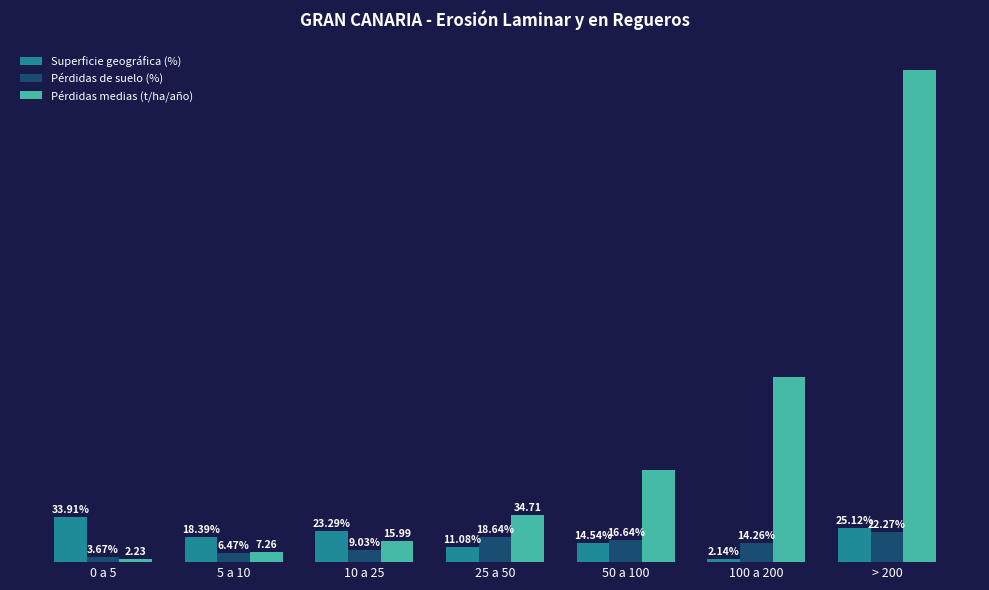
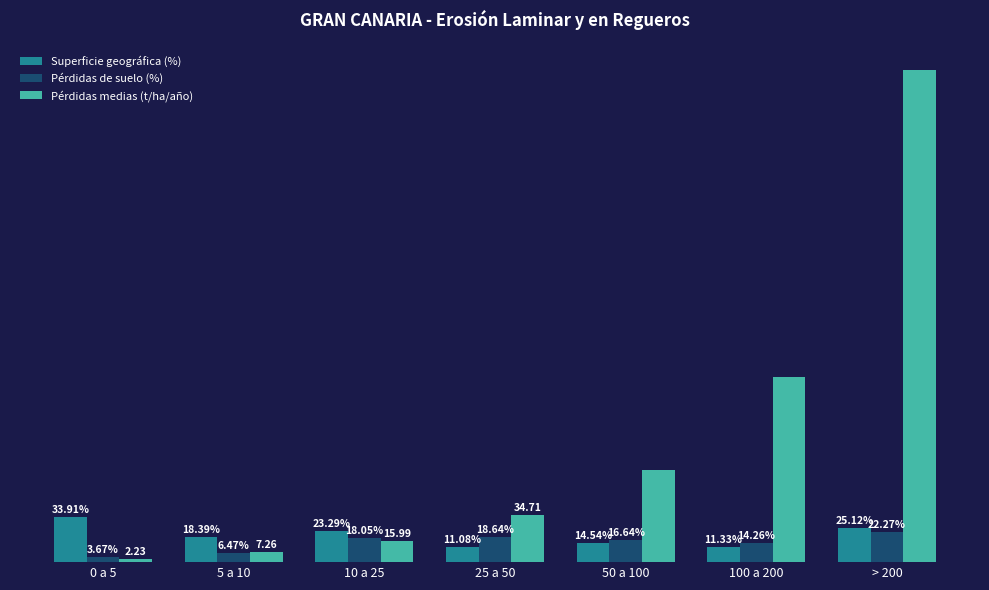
Pérdidas de suelo (%), 10 a 25: 9.03% -> 18.05%
Superficie geográfica (%), 100 a 200: 2.14% -> 11.33%
